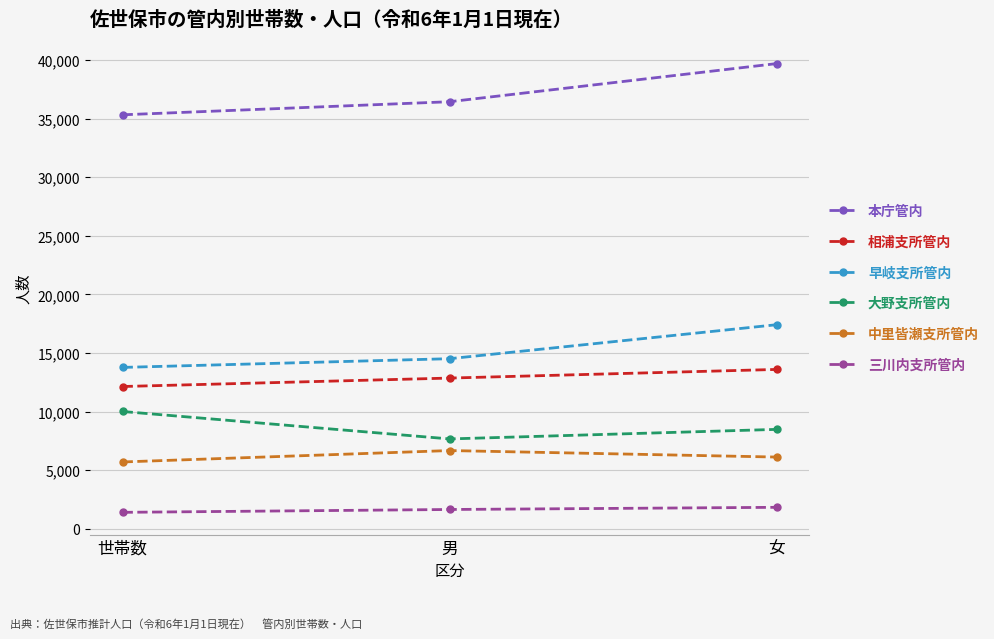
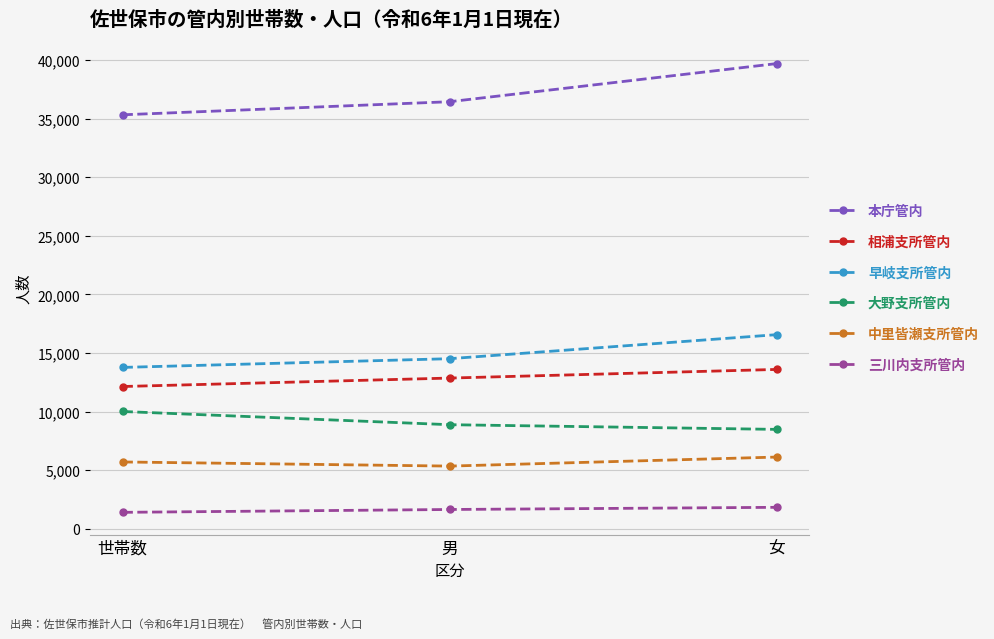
大野支所管内, 男: 7,700 -> 8,900
中里皆瀬支所管内, 男: 6,700 -> 5,400
早岐支所管内, 女: 17,400 -> 16,600
